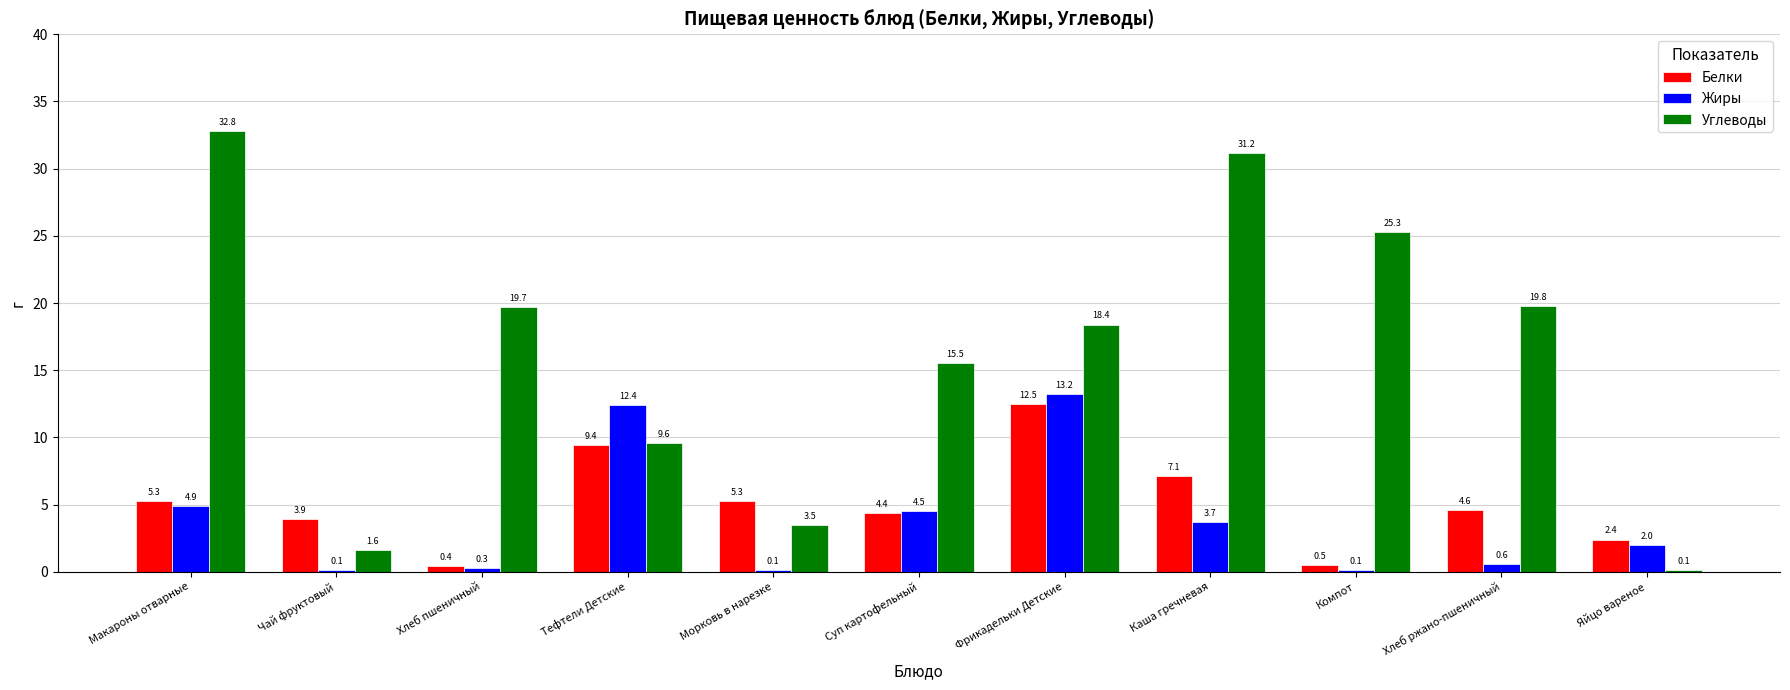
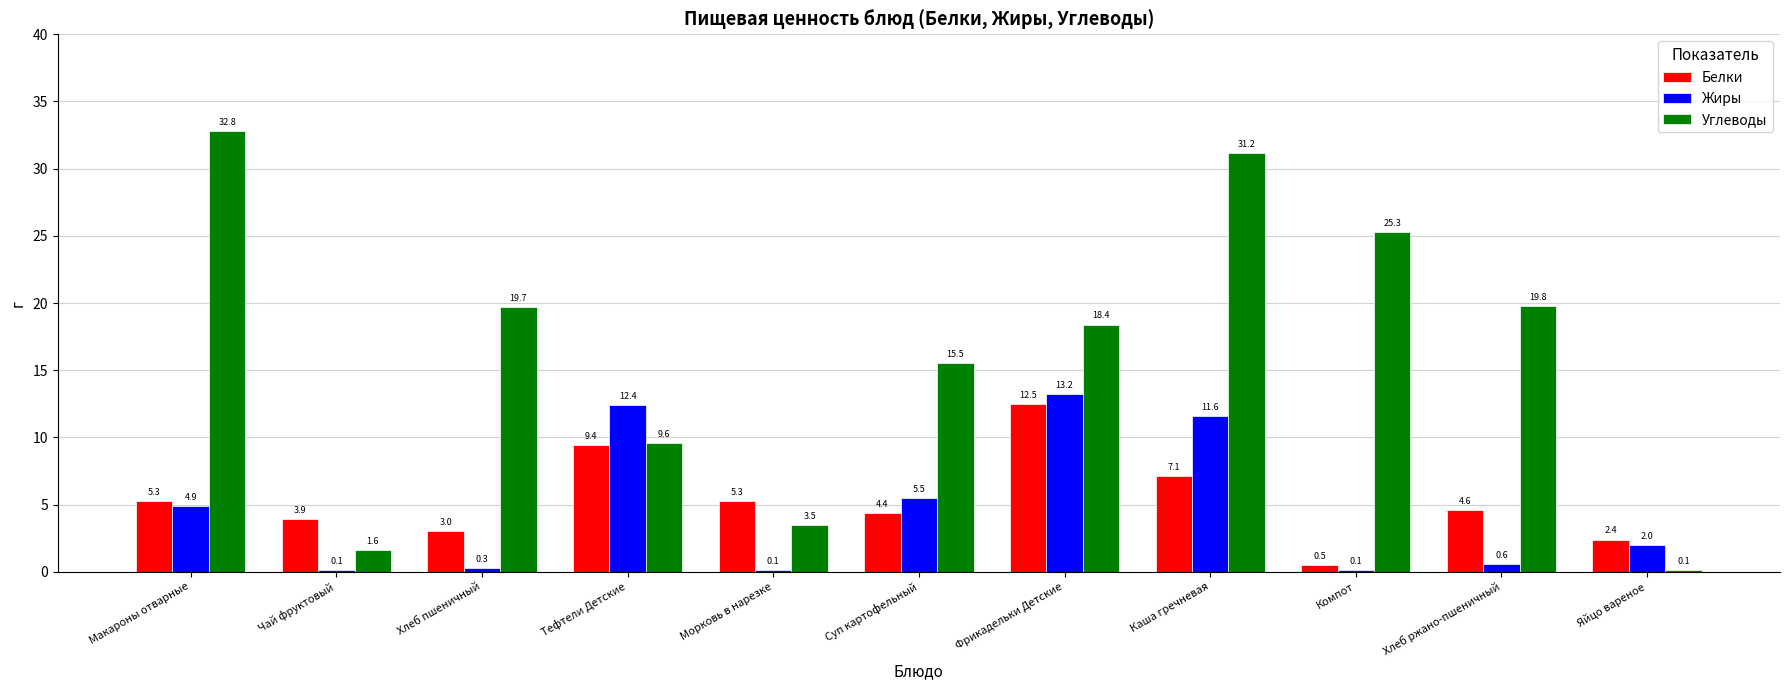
Белки, Хлеб пшеничный: 0.4 -> 3.0
Жиры, Суп картофельный: 4.5 -> 5.5
Жиры, Каша гречневая: 3.7 -> 11.6
